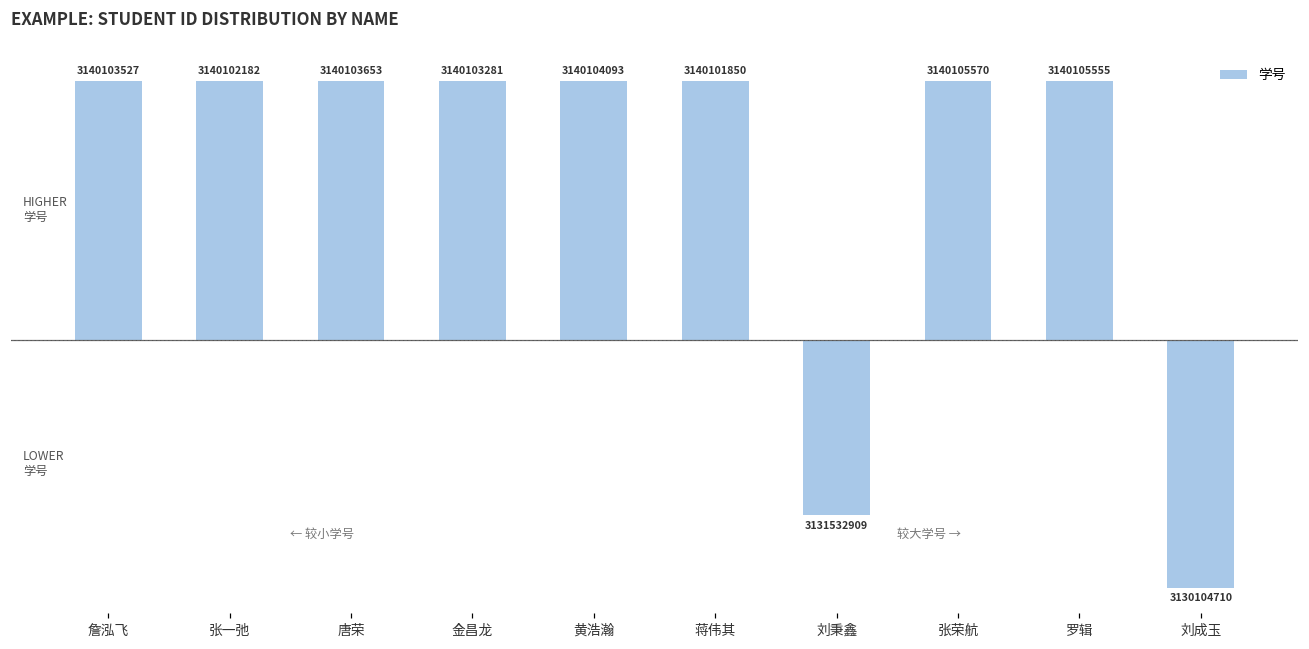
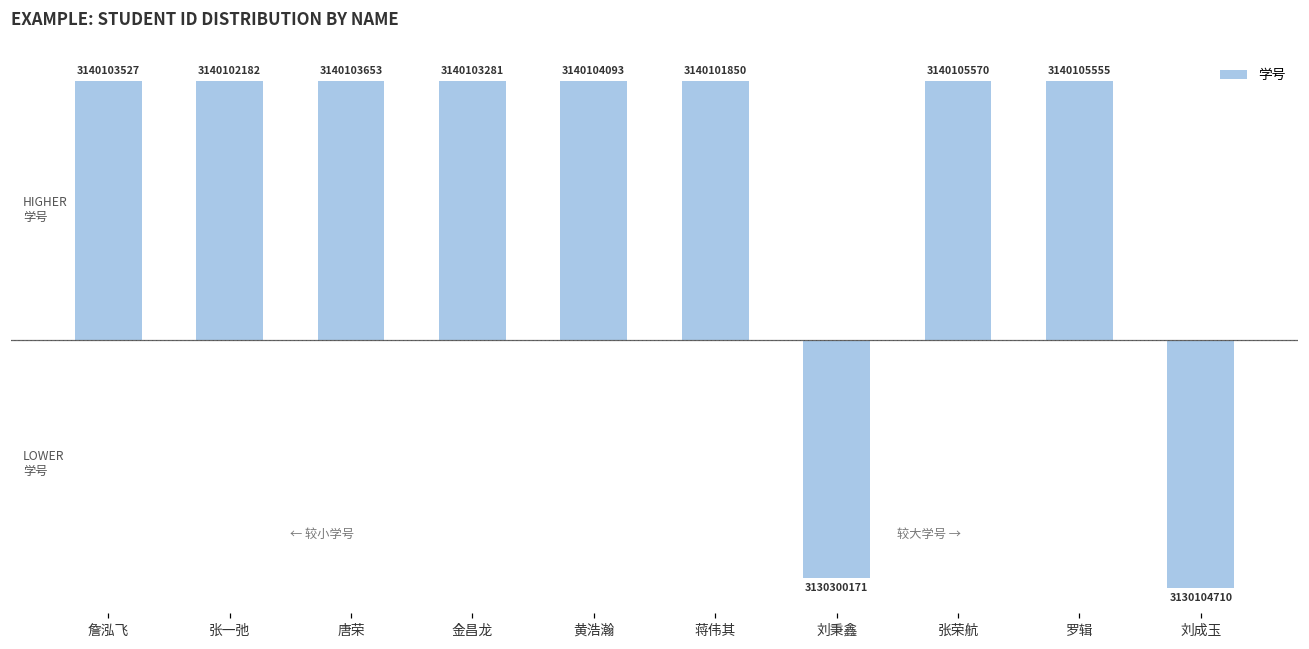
刘秉鑫: 3131532909 -> 3130300171
